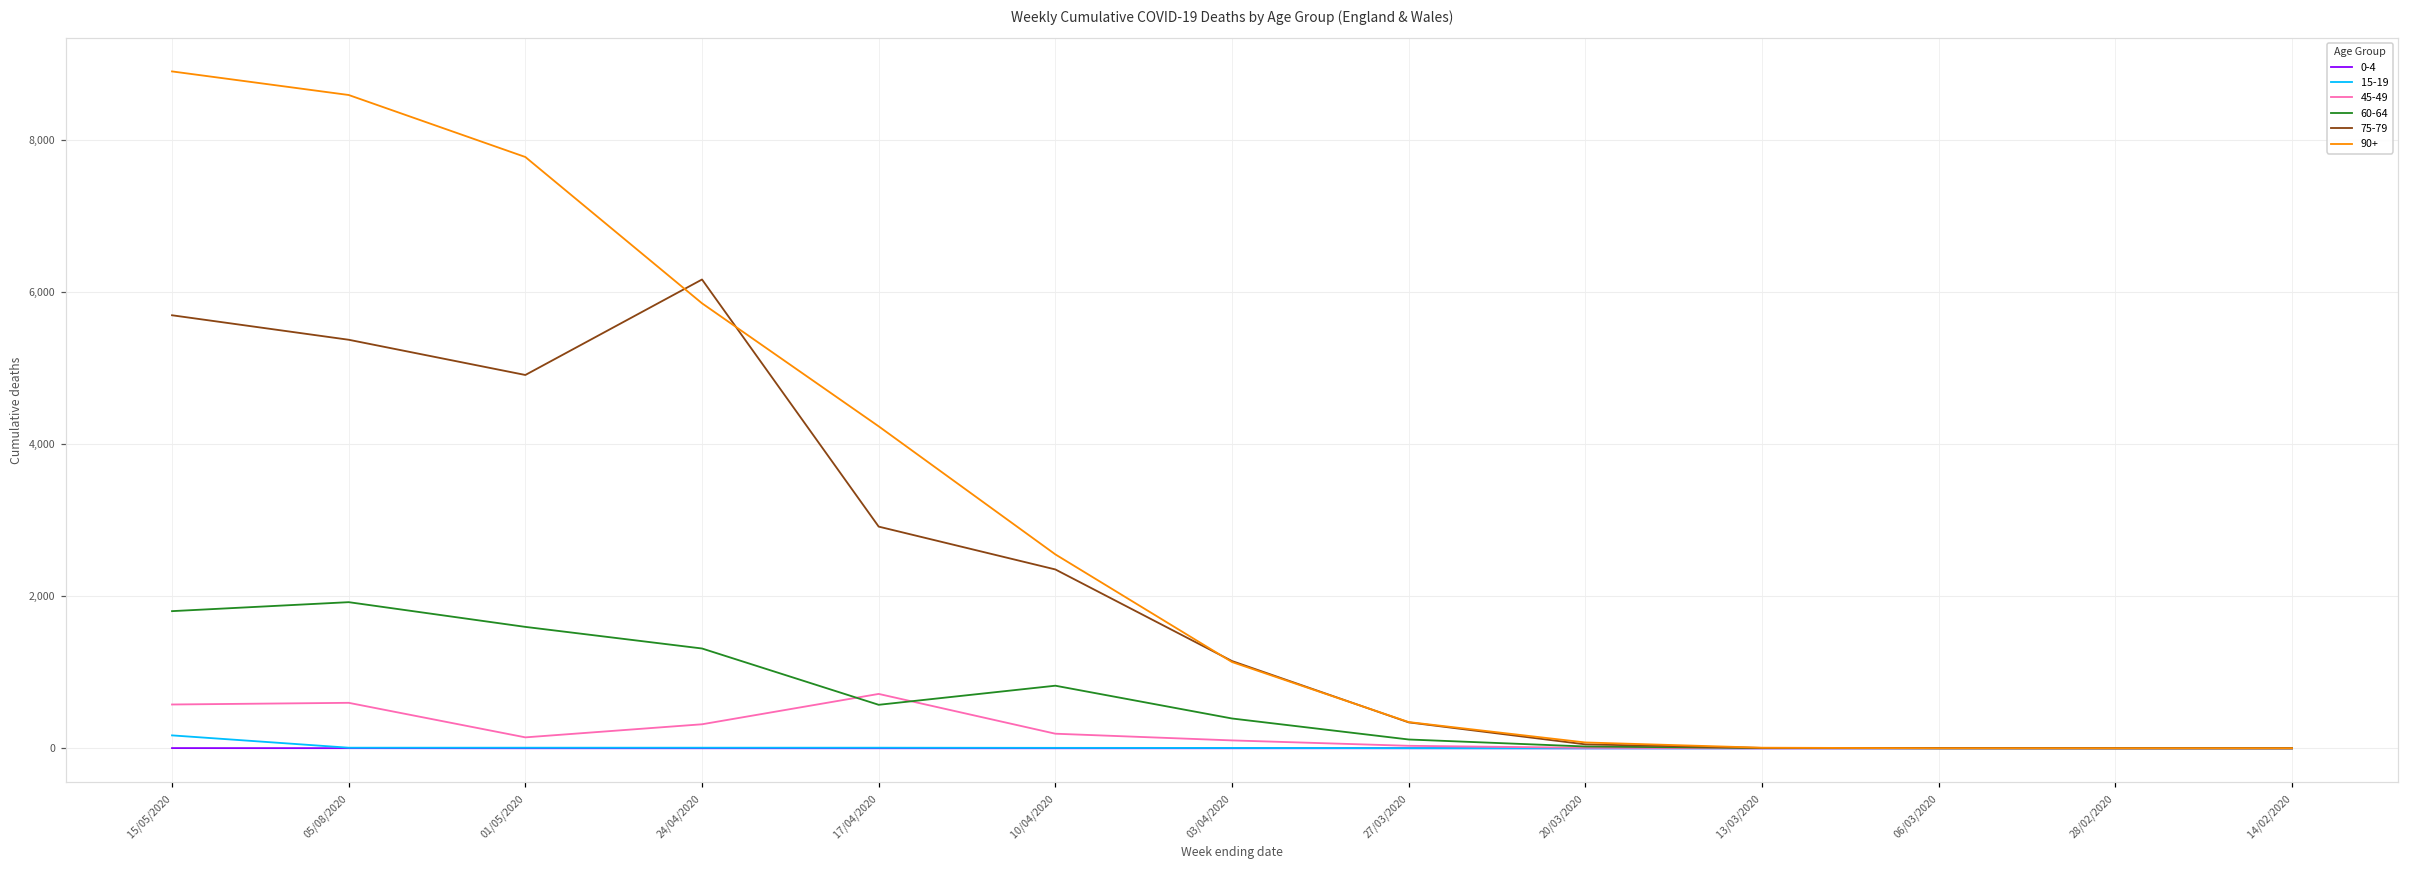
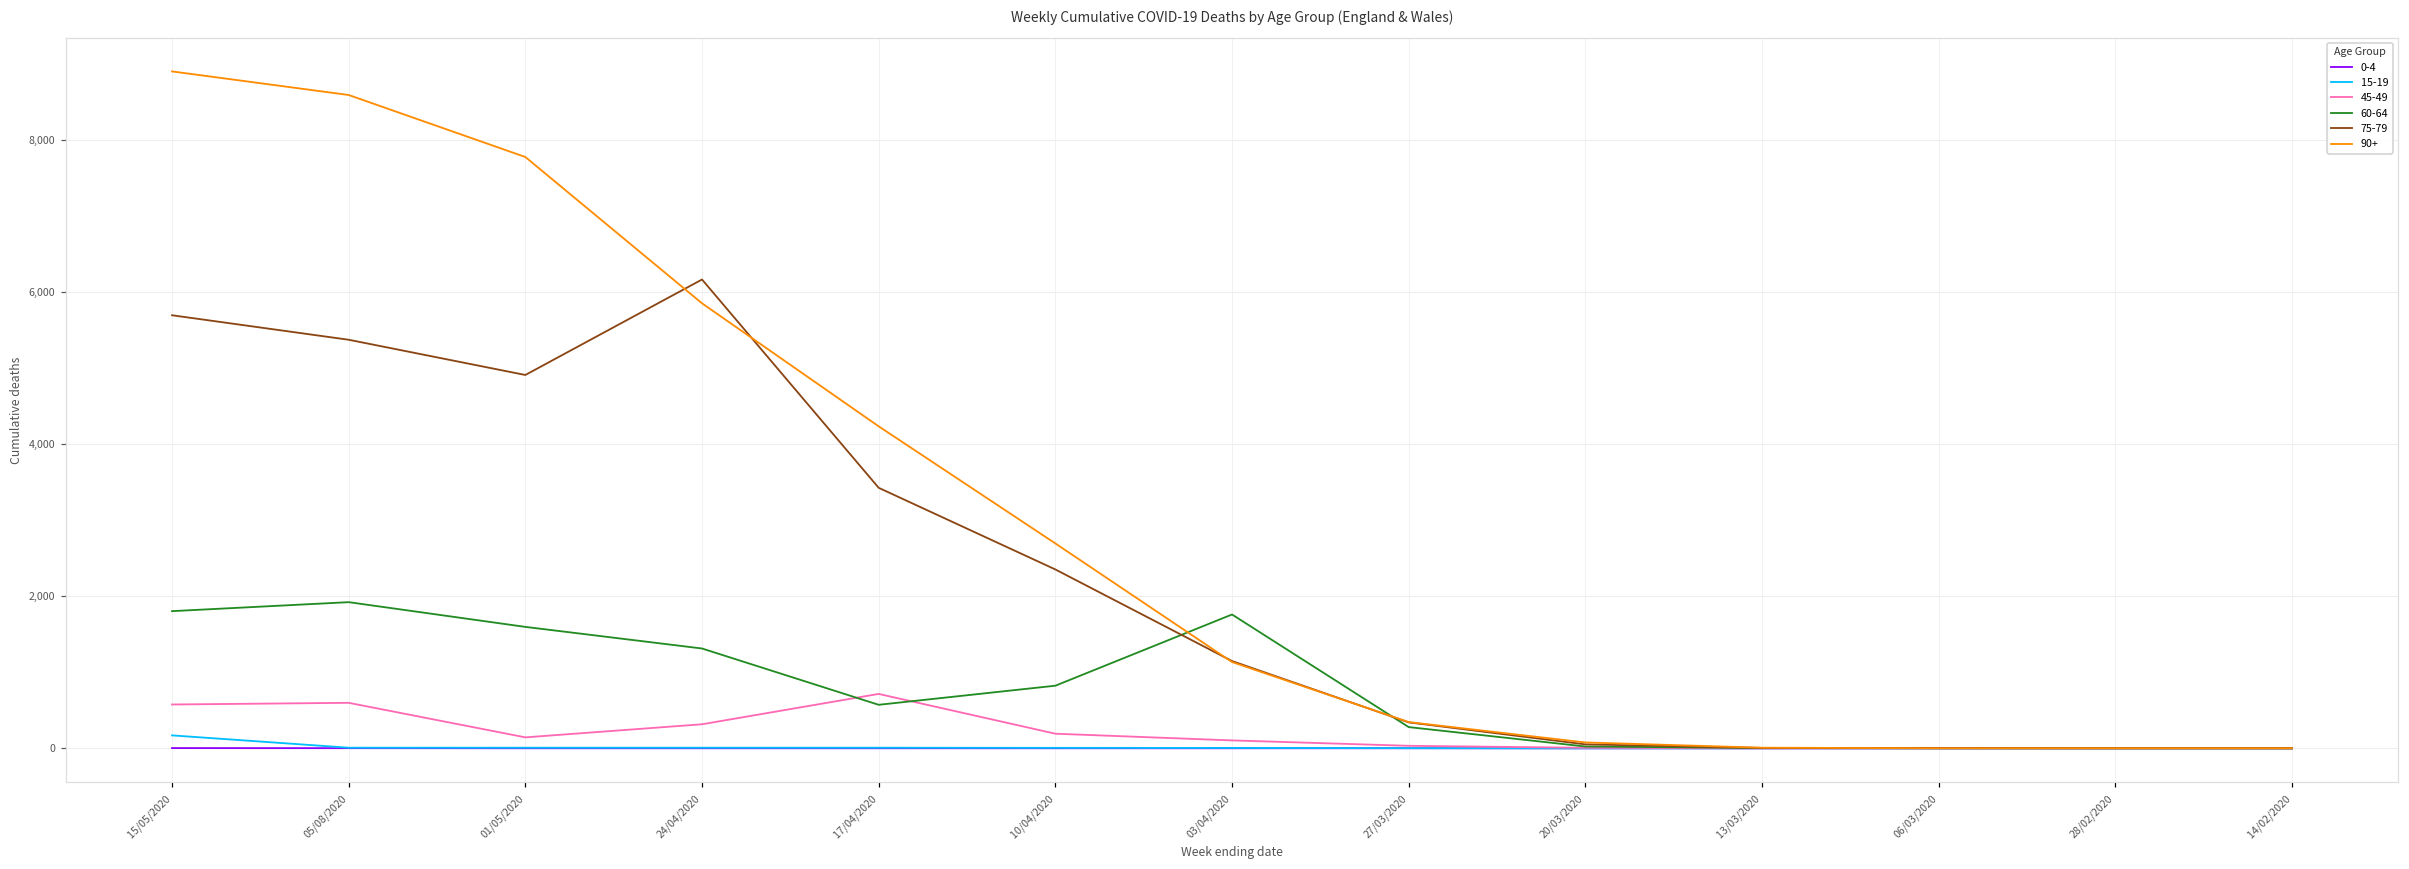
75-79, 17/04/2020: 2,900 -> 3,400
90+, 10/04/2020: 2,500 -> 2,700
60-64, 03/04/2020: 400 -> 1,800
60-64, 27/03/2020: 100 -> 300
